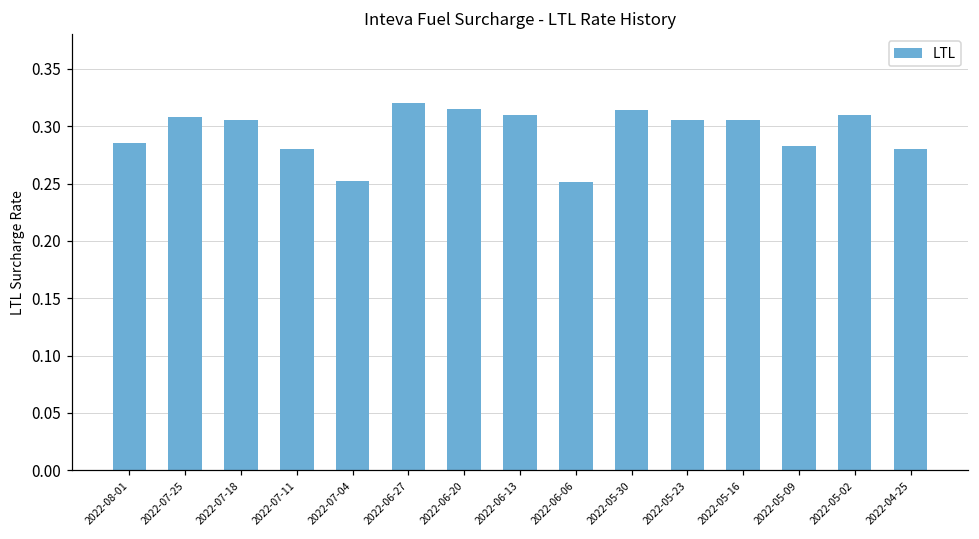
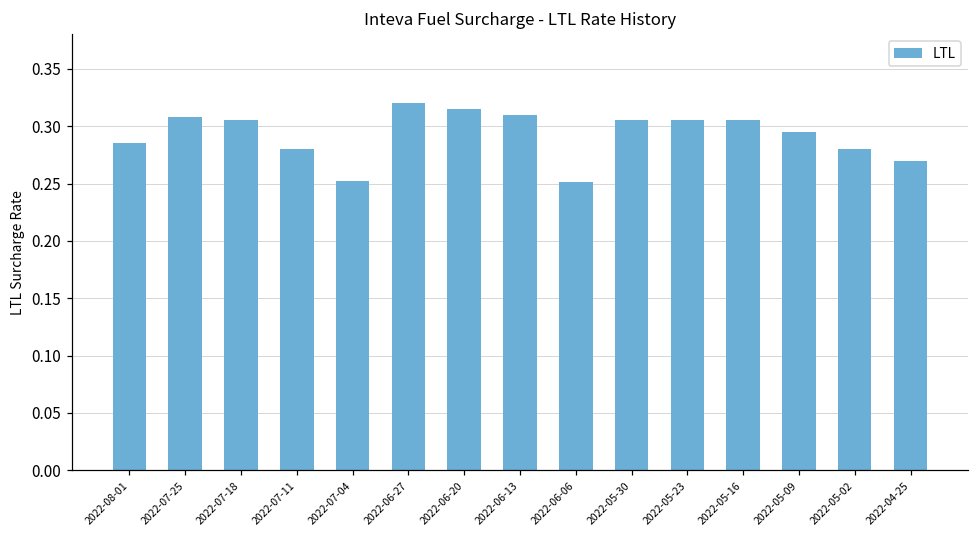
2022-05-30: 0.314 -> 0.305
2022-05-09: 0.283 -> 0.295
2022-05-02: 0.31 -> 0.28
2022-04-25: 0.28 -> 0.27
